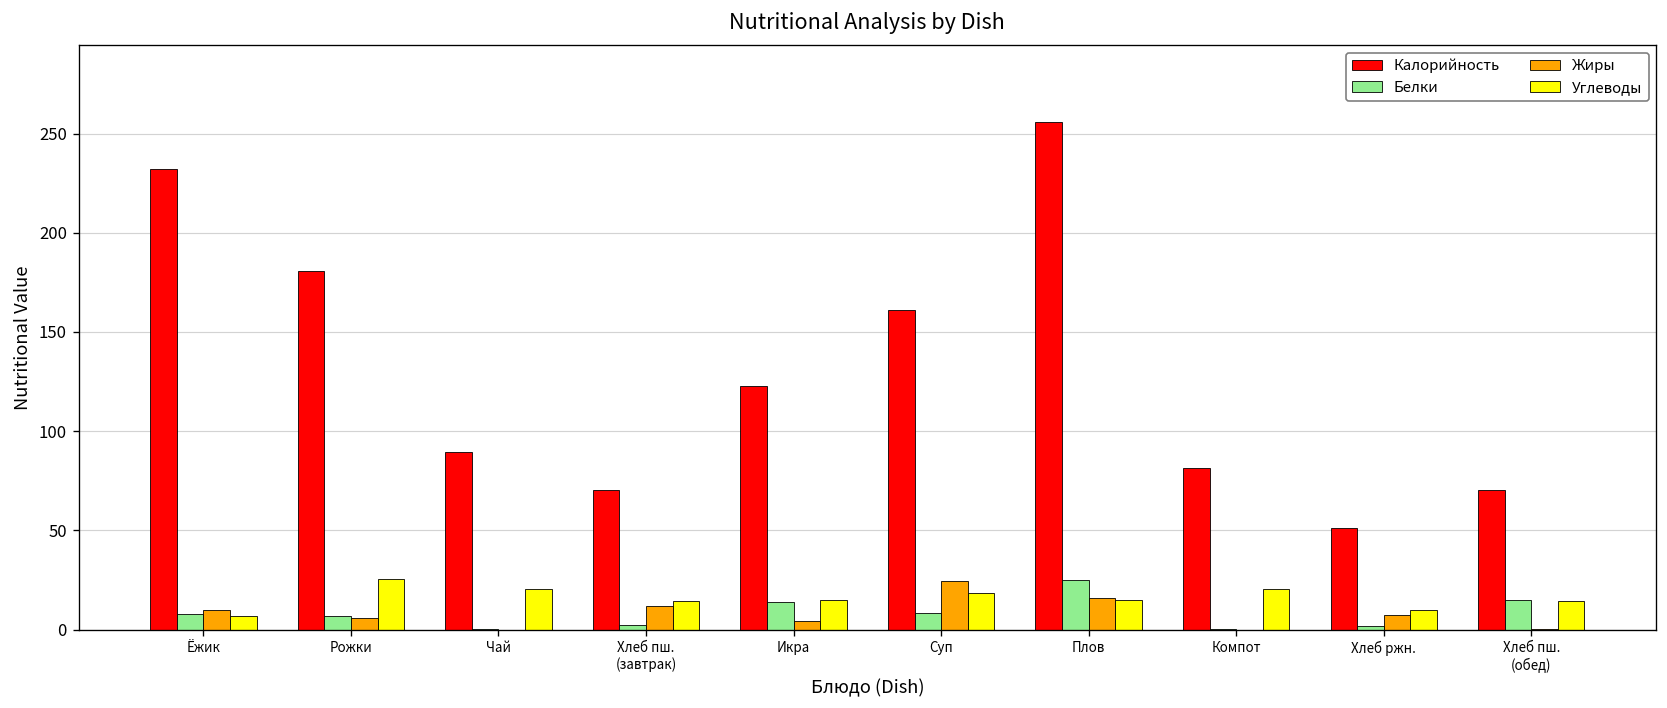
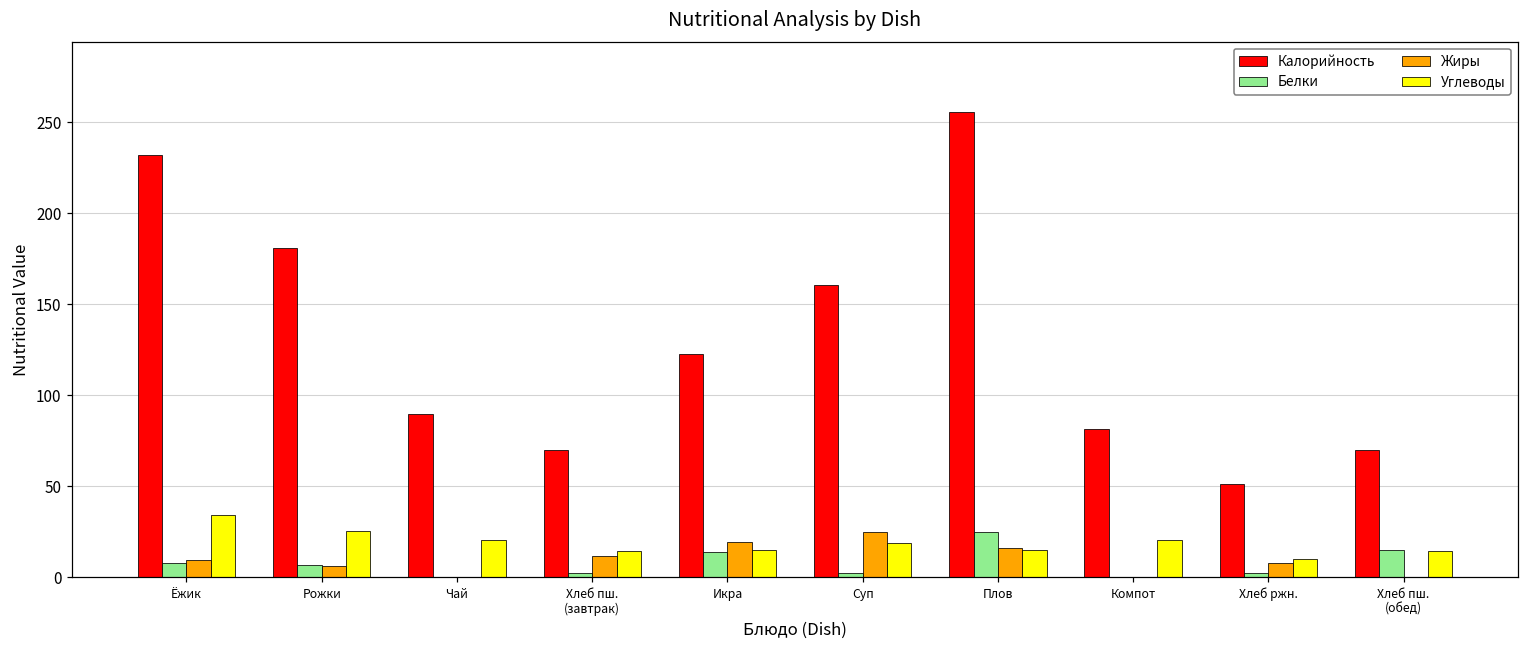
Углеводы, Ёжик: 7 -> 34
Жиры, Икра: 4 -> 19
Белки, Суп: 8 -> 2
